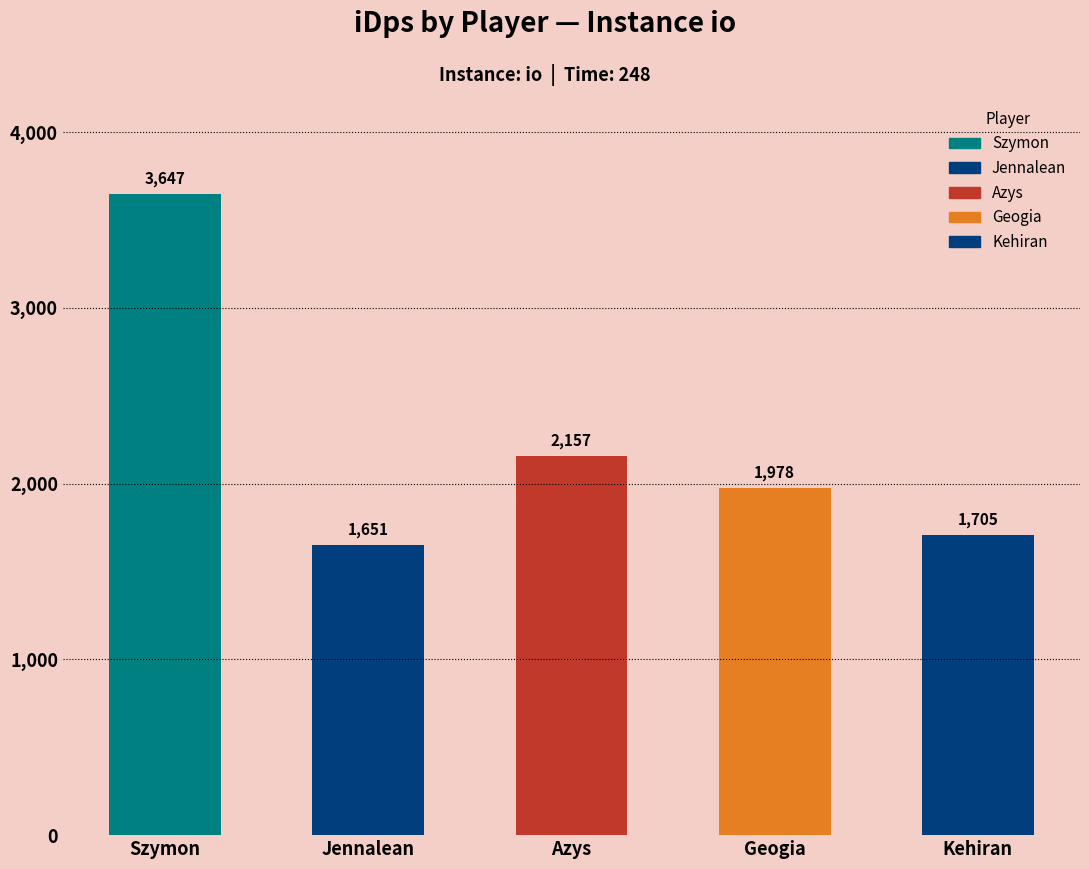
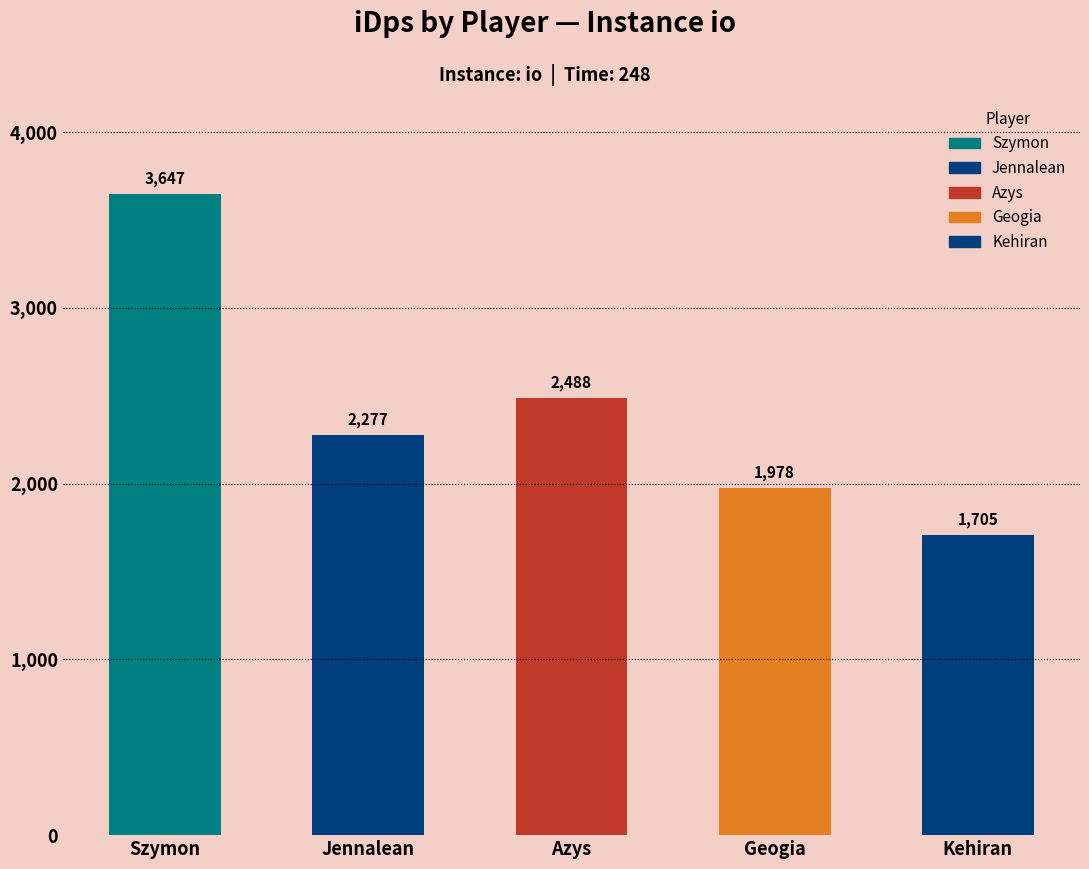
Jennalean: 1,651 -> 2,277
Azys: 2,157 -> 2,488
